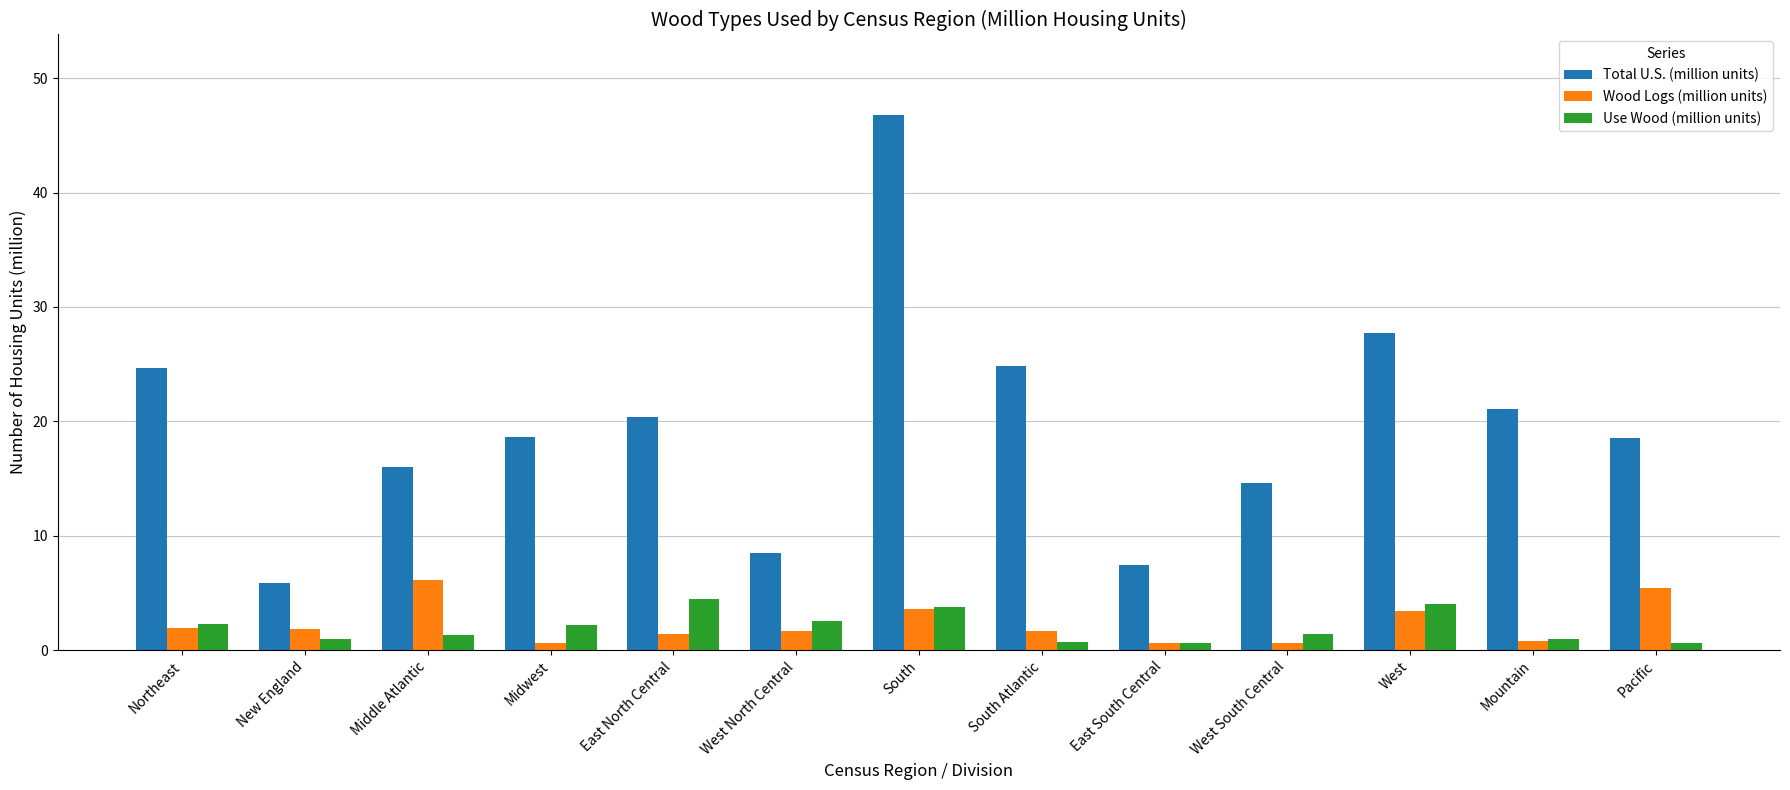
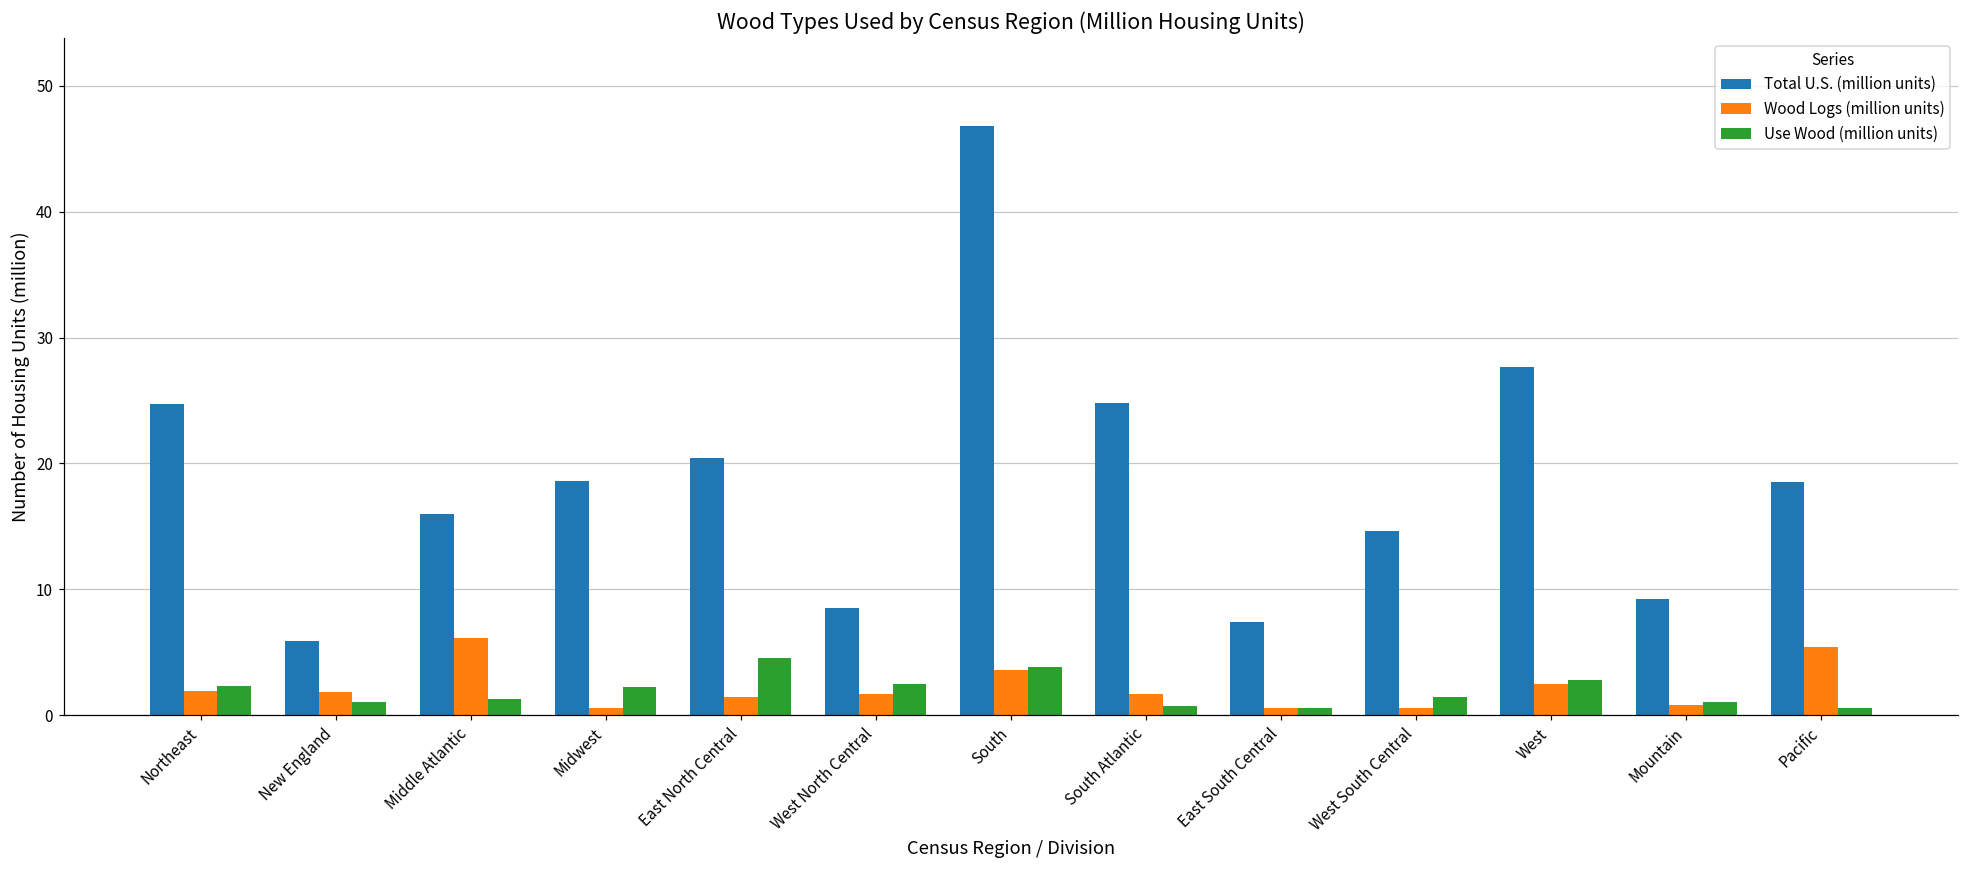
Wood Logs (million units), West: 3.4 -> 2.5
Use Wood (million units), West: 4.0 -> 2.8
Total U.S. (million units), Mountain: 21.1 -> 9.2
